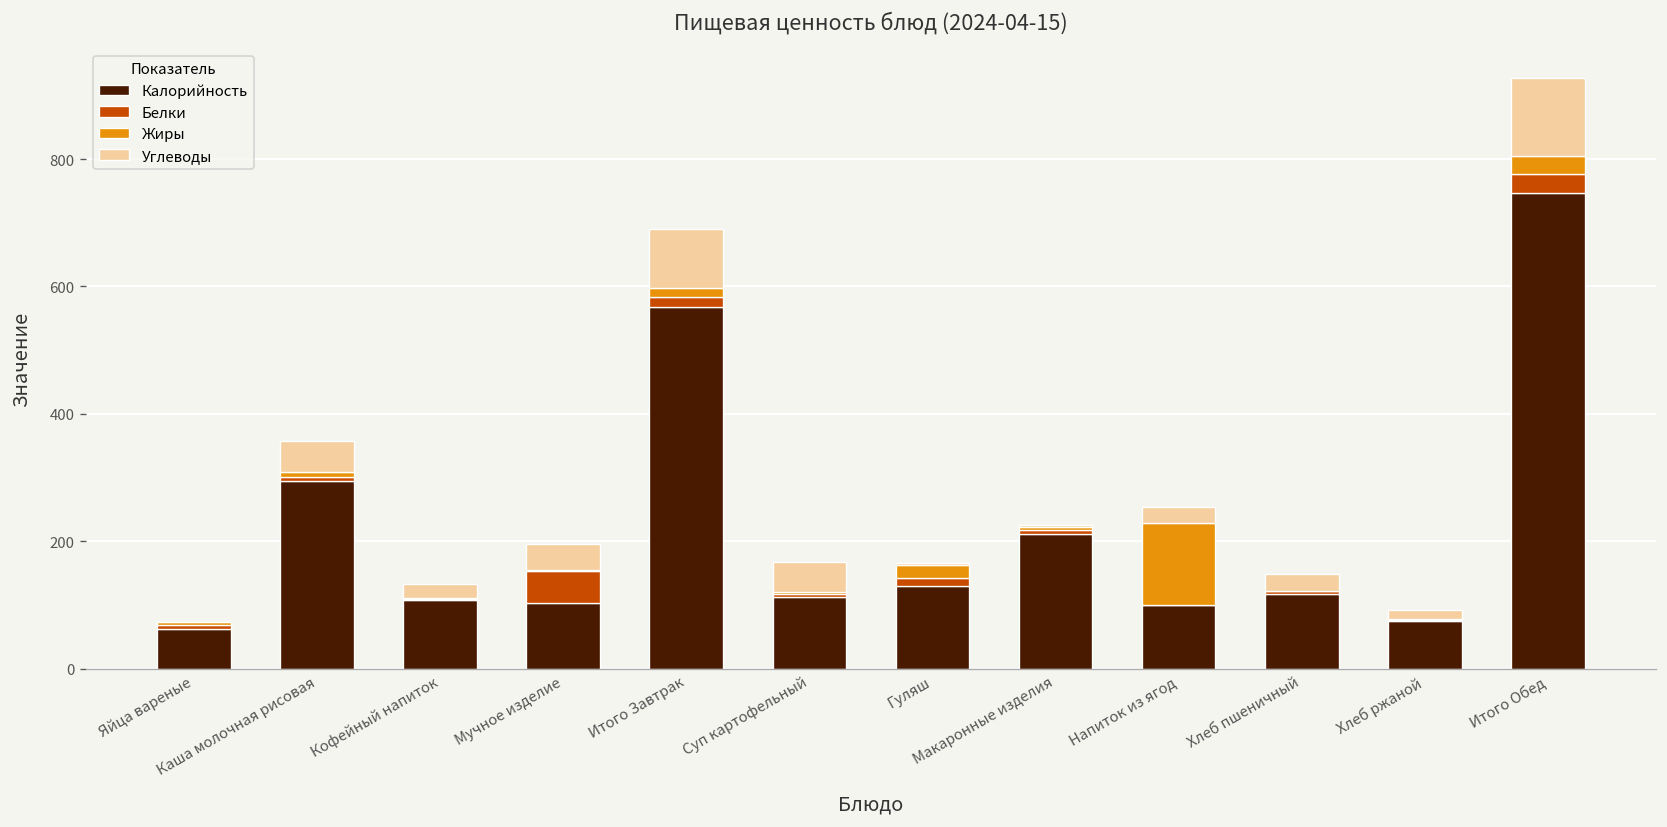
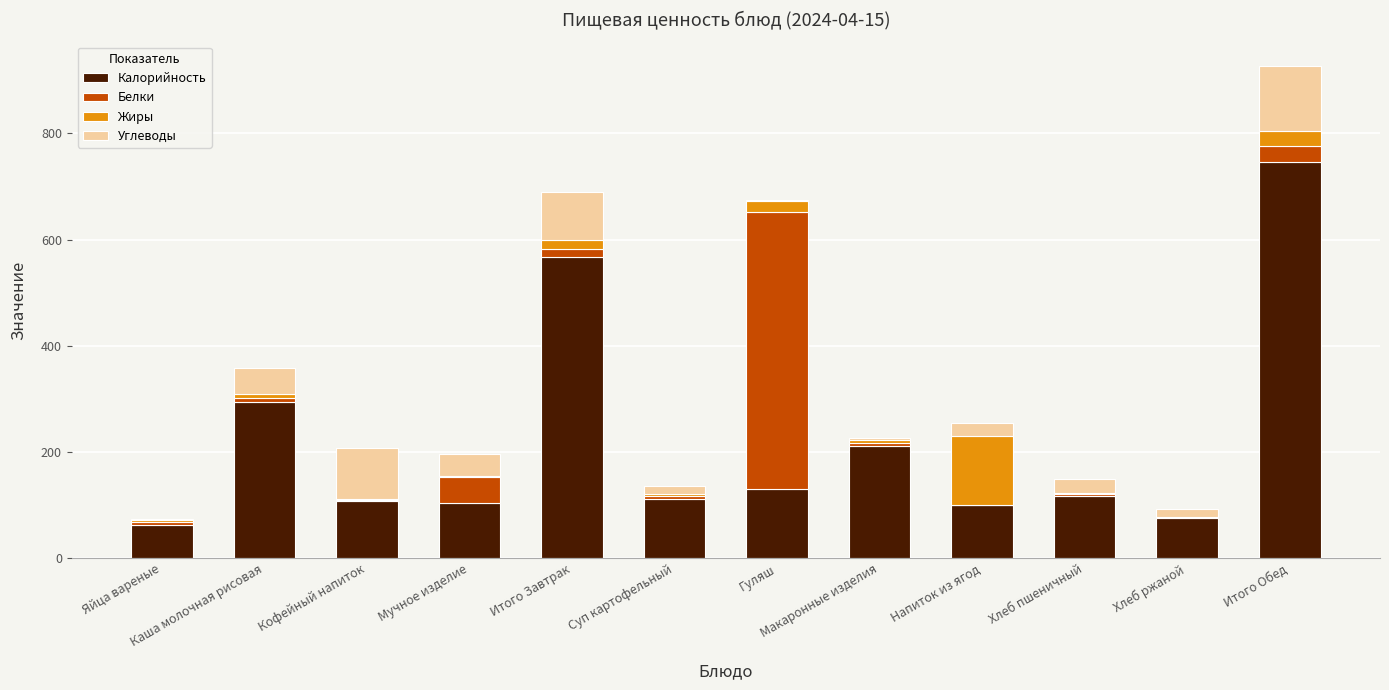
Углеводы, Кофейный напиток: 20 -> 100
Углеводы, Суп картофельный: 50 -> 20
Белки, Гуляш: 10 -> 520
